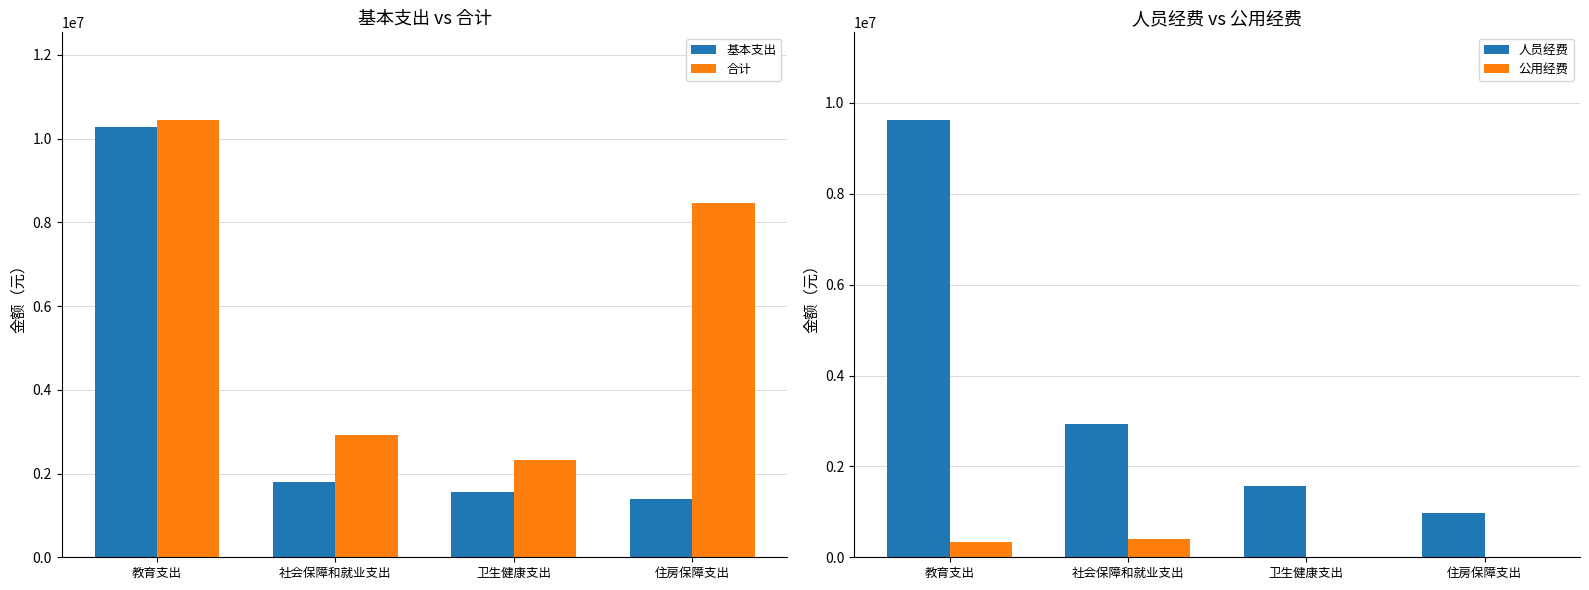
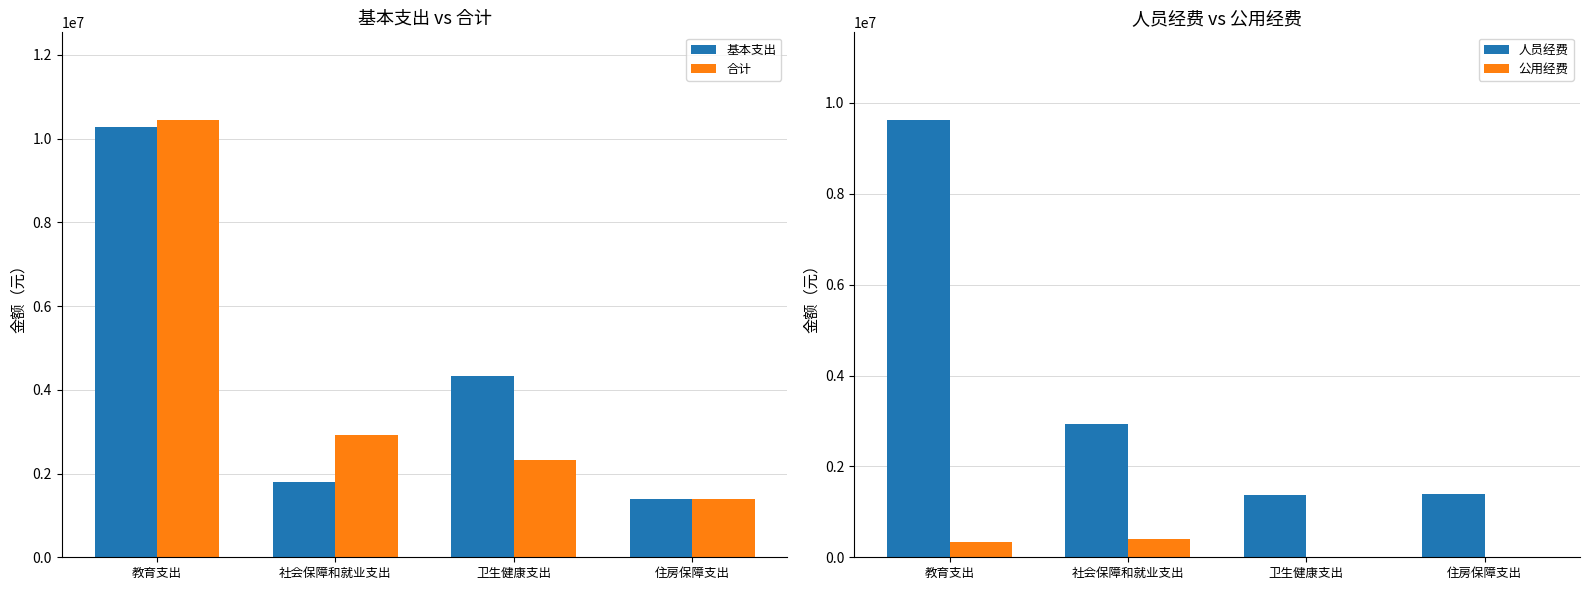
基本支出 vs 合计, 基本支出, 卫生健康支出: 1600000 -> 4300000
基本支出 vs 合计, 合计, 住房保障支出: 8500000 -> 1400000
人员经费 vs 公用经费, 人员经费, 卫生健康支出: 1600000 -> 1400000
人员经费 vs 公用经费, 人员经费, 住房保障支出: 1000000 -> 1400000
